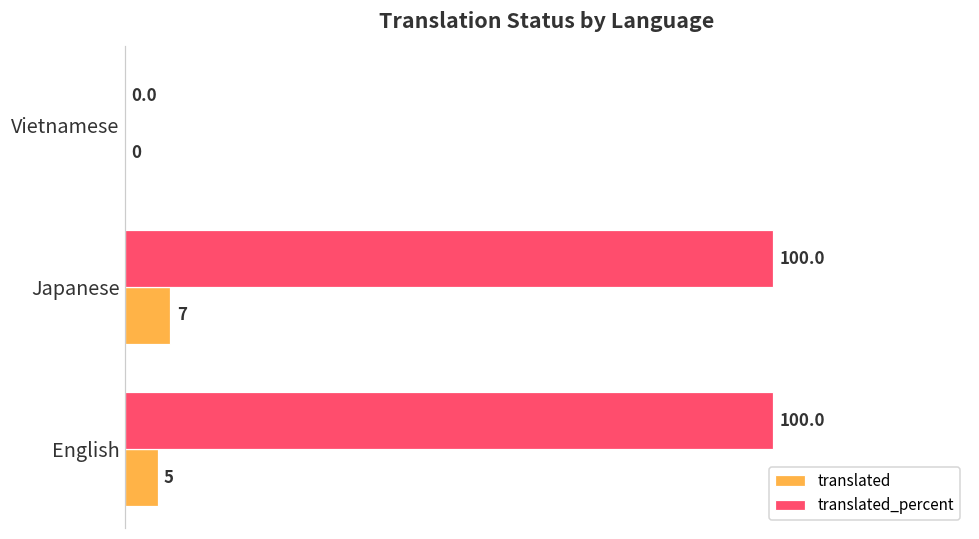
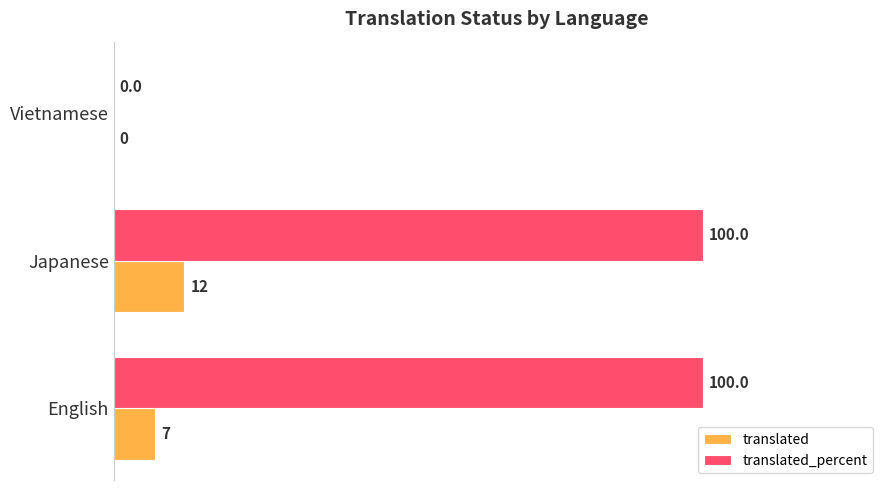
translated, Japanese: 7 -> 12
translated, English: 5 -> 7
